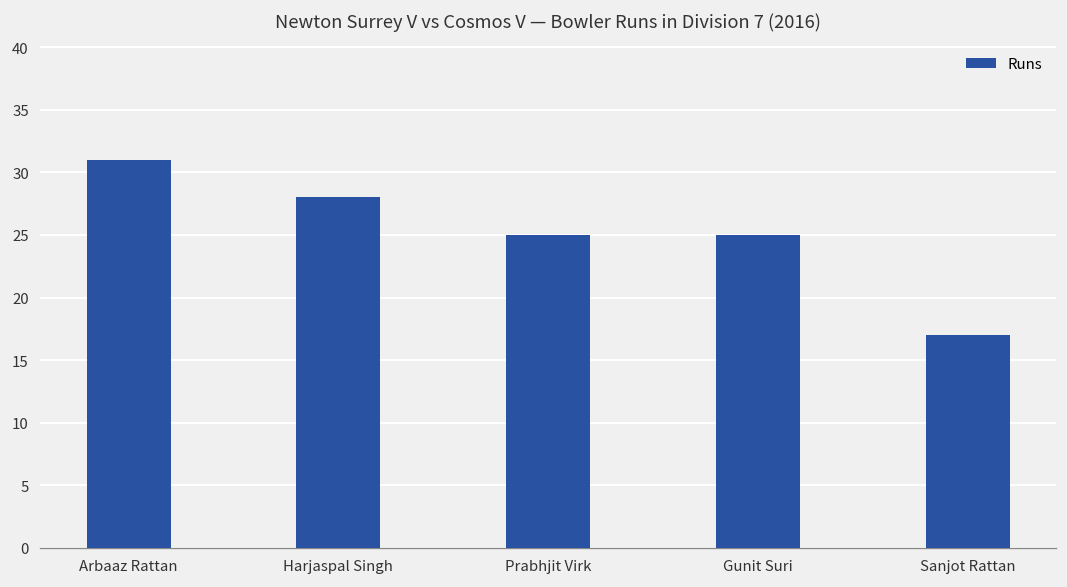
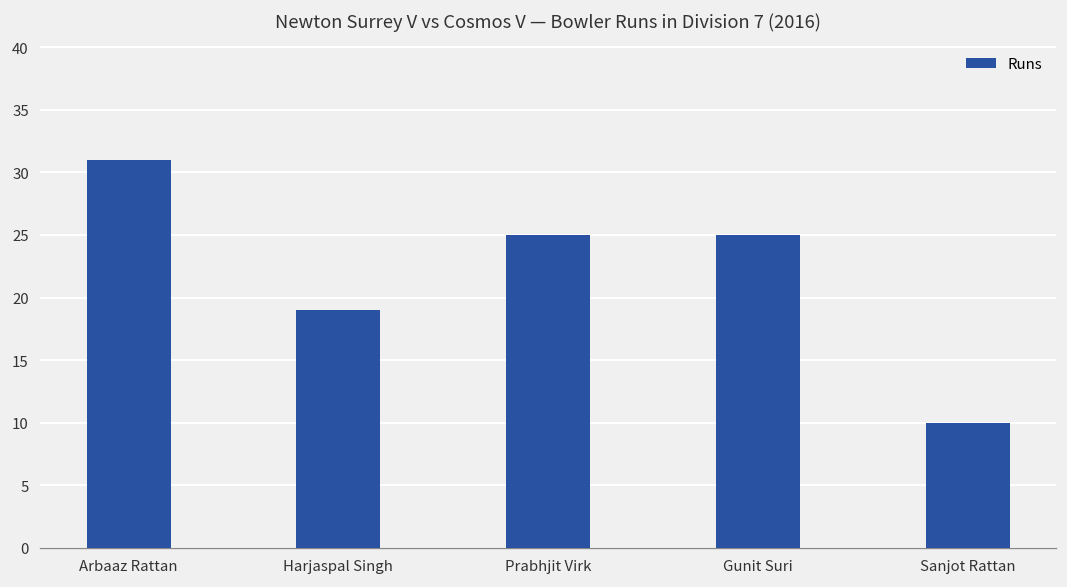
Harjaspal Singh: 28 -> 19
Sanjot Rattan: 17 -> 10
